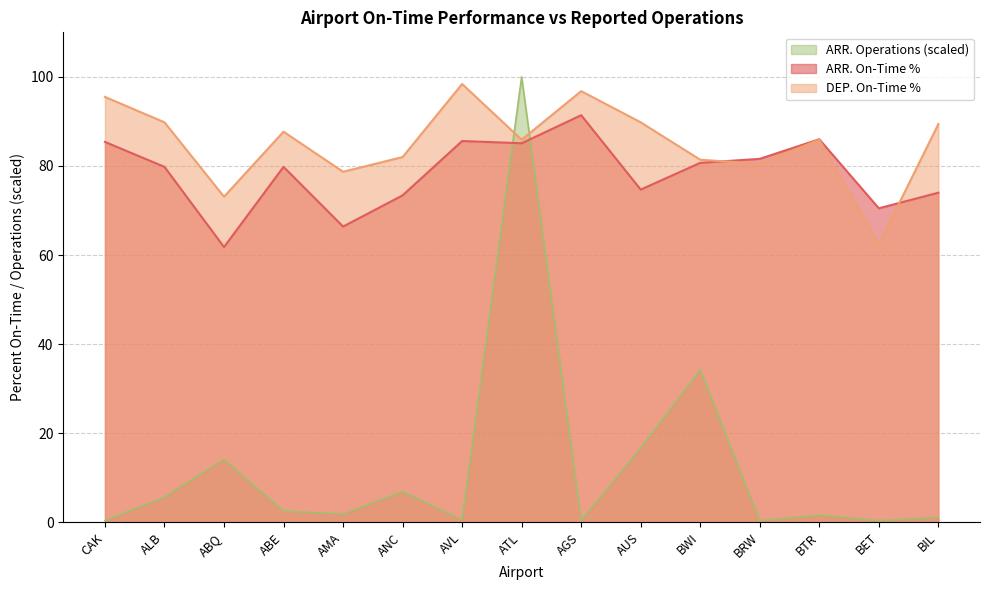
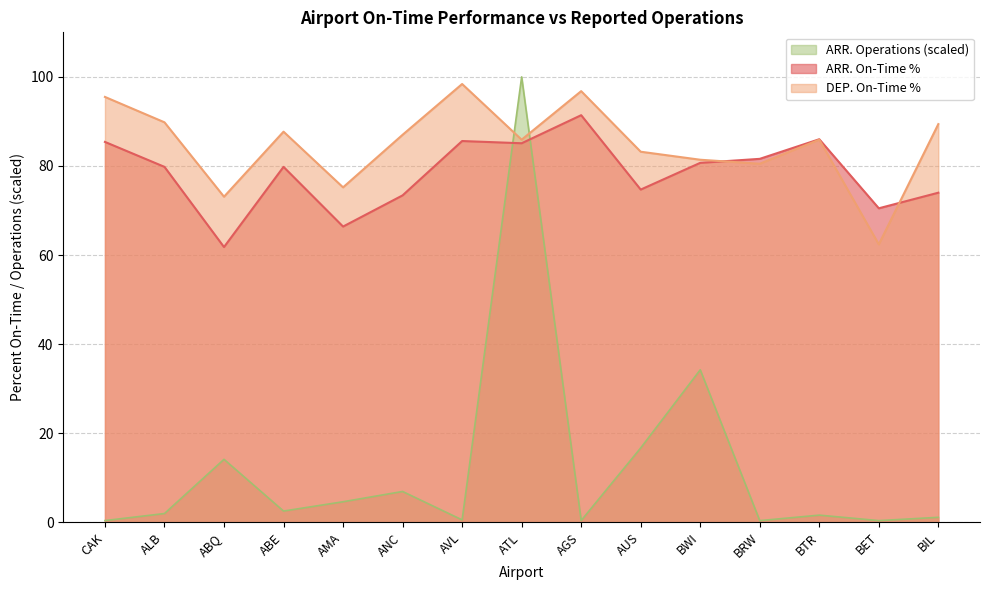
ARR. Operations (scaled), ALB: 6 -> 2
ARR. Operations (scaled), AMA: 2 -> 5
DEP. On-Time %, AMA: 79 -> 75
DEP. On-Time %, ANC: 82 -> 87
DEP. On-Time %, AUS: 90 -> 83
